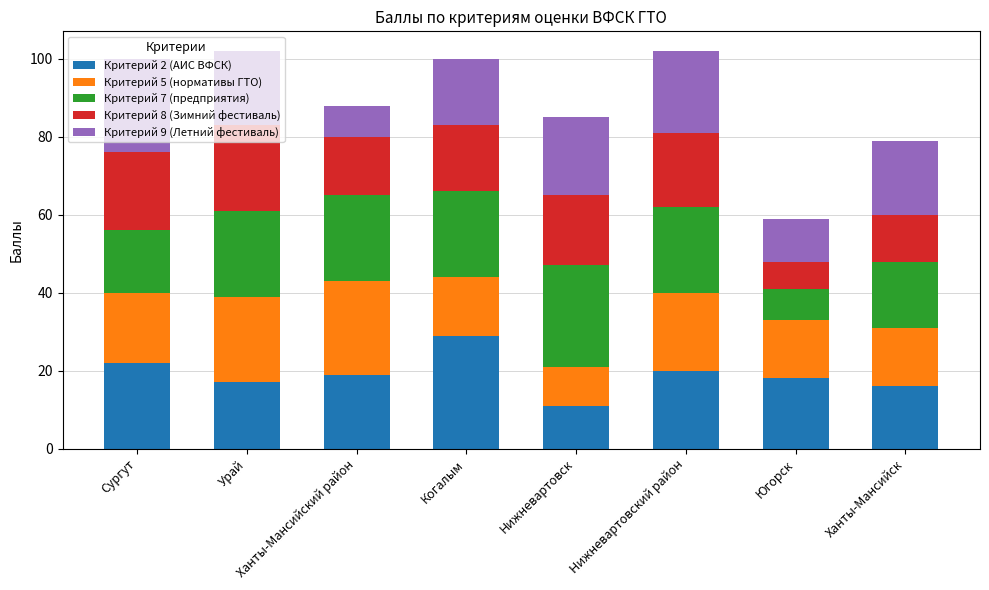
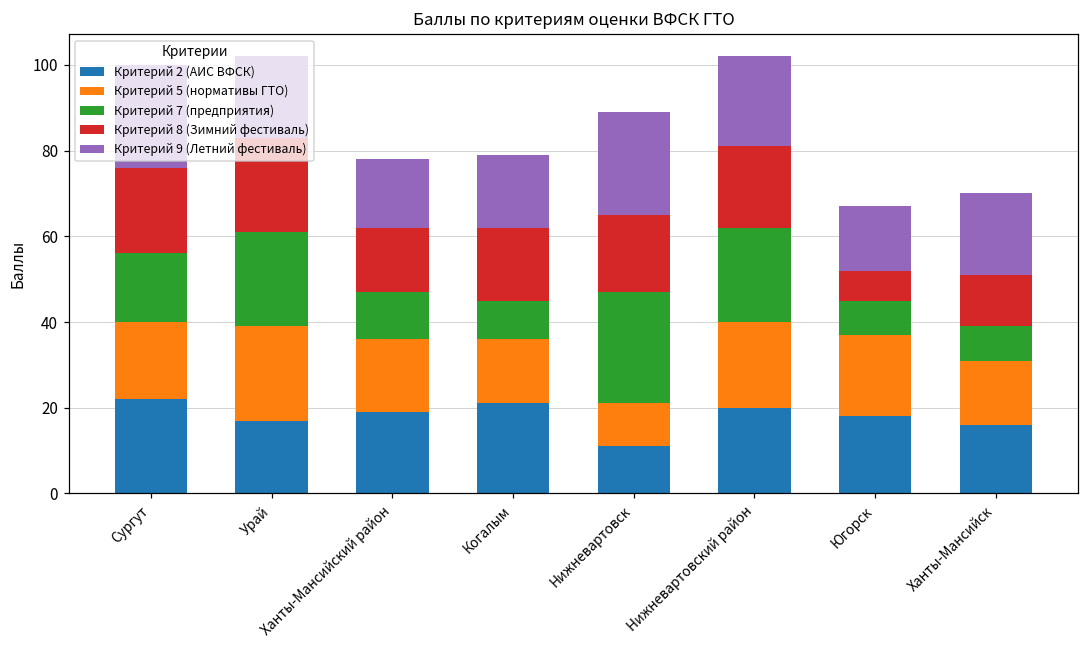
Критерий 5 (нормативы ГТО), Ханты-Мансийский район: 24 -> 17
Критерий 7 (предприятия), Ханты-Мансийский район: 22 -> 11
Критерий 9 (Летний фестиваль), Ханты-Мансийский район: 8 -> 16
Критерий 2 (АИС ВФСК), Когалым: 29 -> 21
Критерий 7 (предприятия), Когалым: 22 -> 9
Критерий 9 (Летний фестиваль), Нижневартовск: 20 -> 24
Критерий 5 (нормативы ГТО), Югорск: 15 -> 19
Критерий 9 (Летний фестиваль), Югорск: 11 -> 15
Критерий 7 (предприятия), Ханты-Мансийск: 17 -> 8
